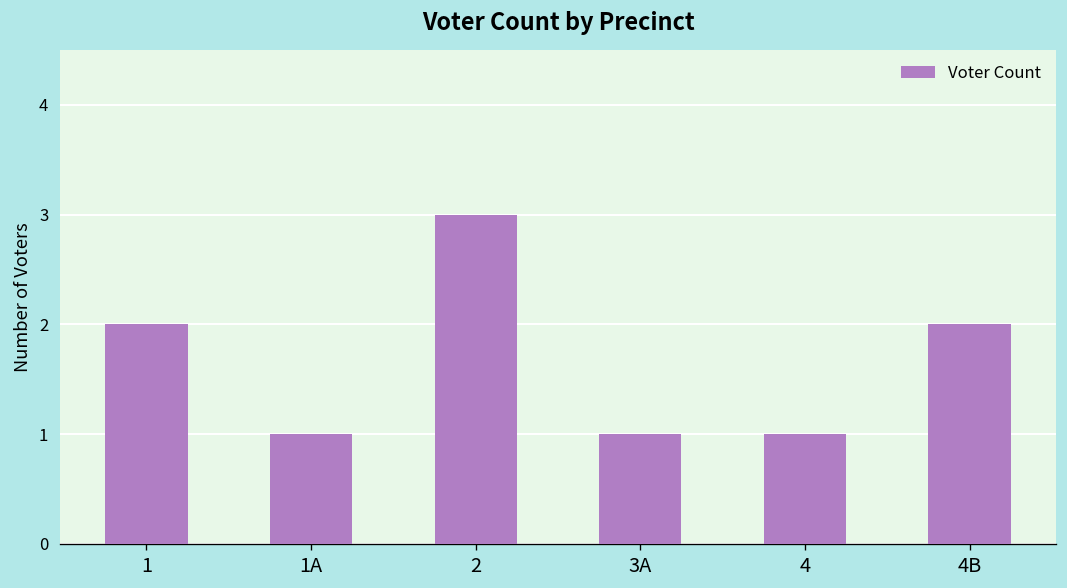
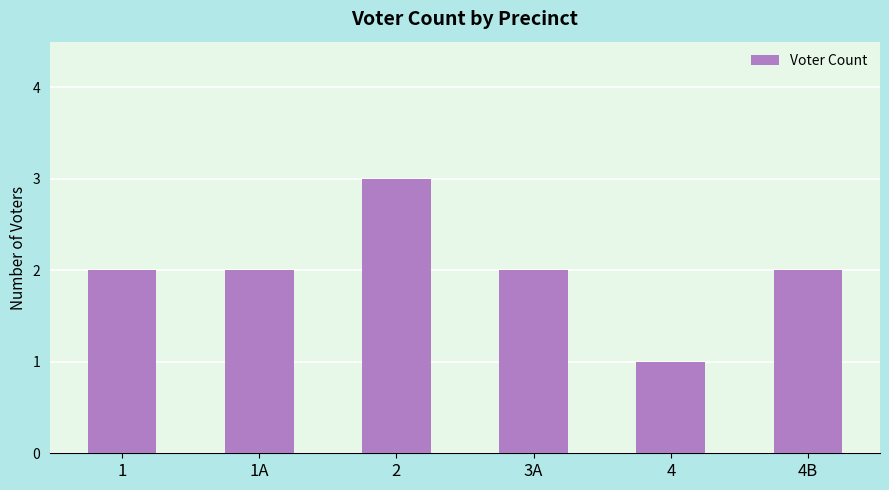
1A: 1 -> 2
3A: 1 -> 2
